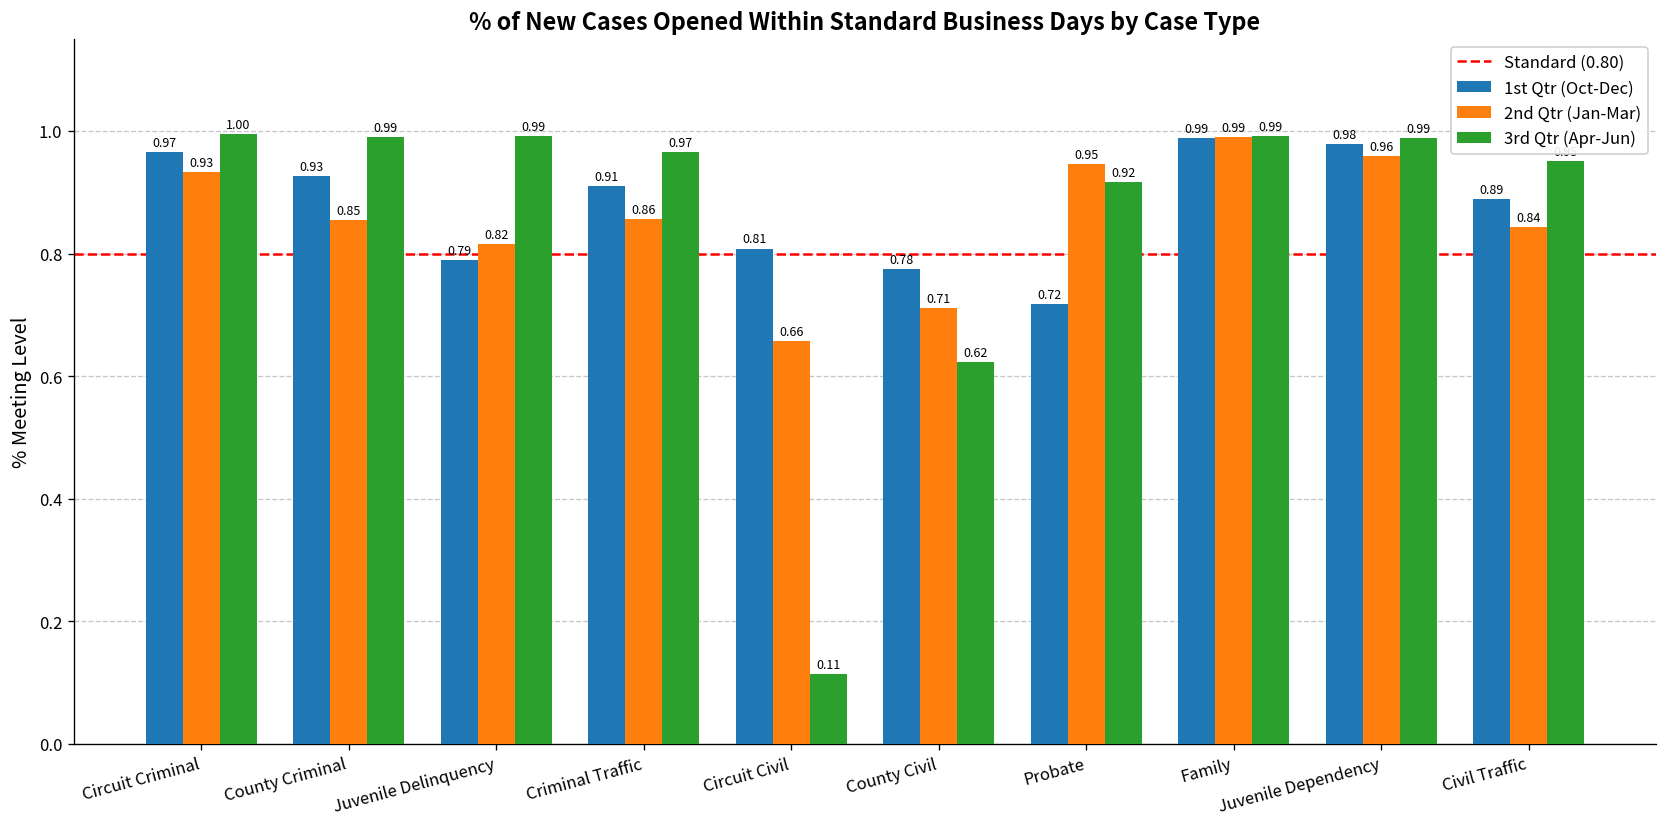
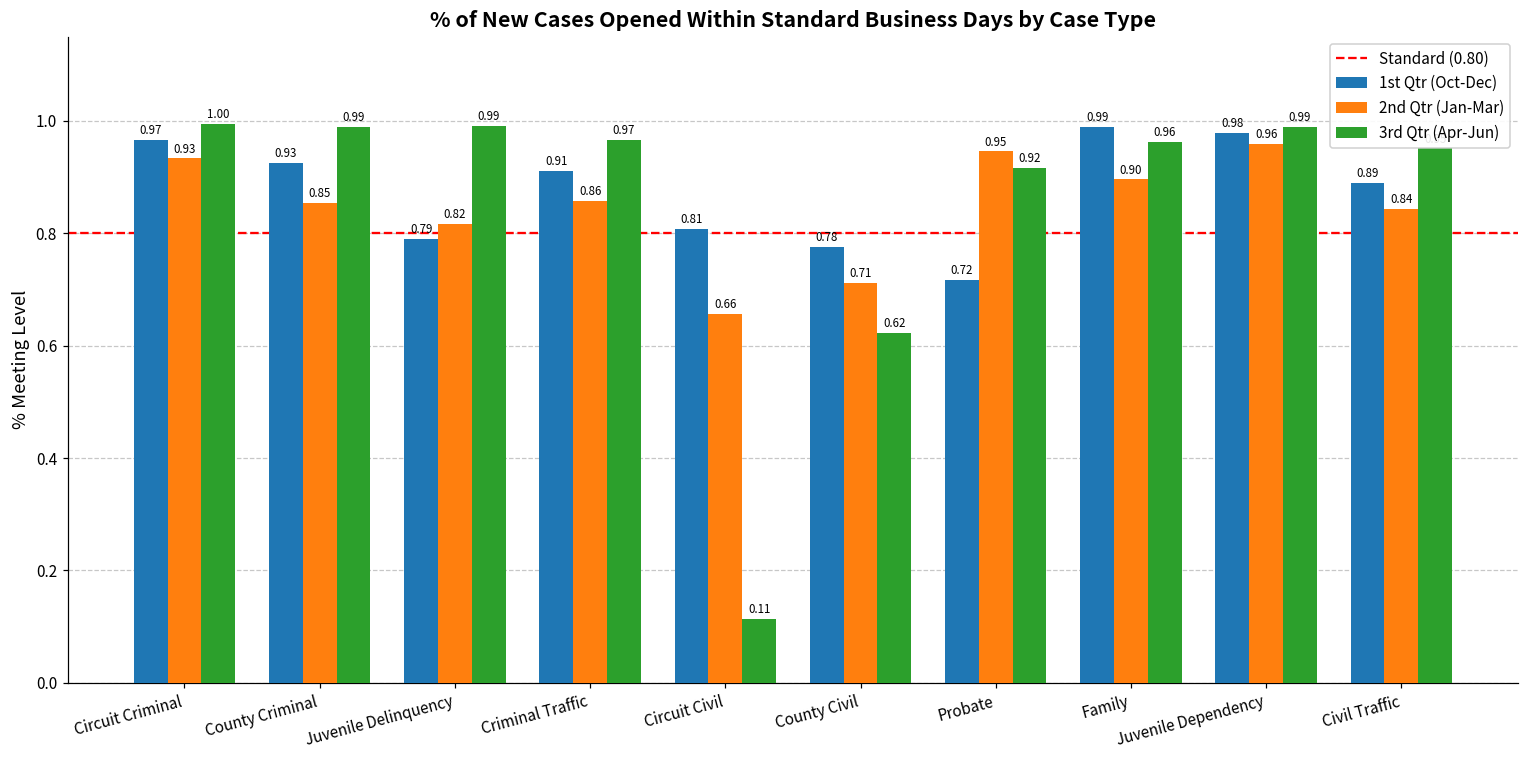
2nd Qtr (Jan-Mar), Family: 0.99 -> 0.90
3rd Qtr (Apr-Jun), Family: 0.99 -> 0.96
